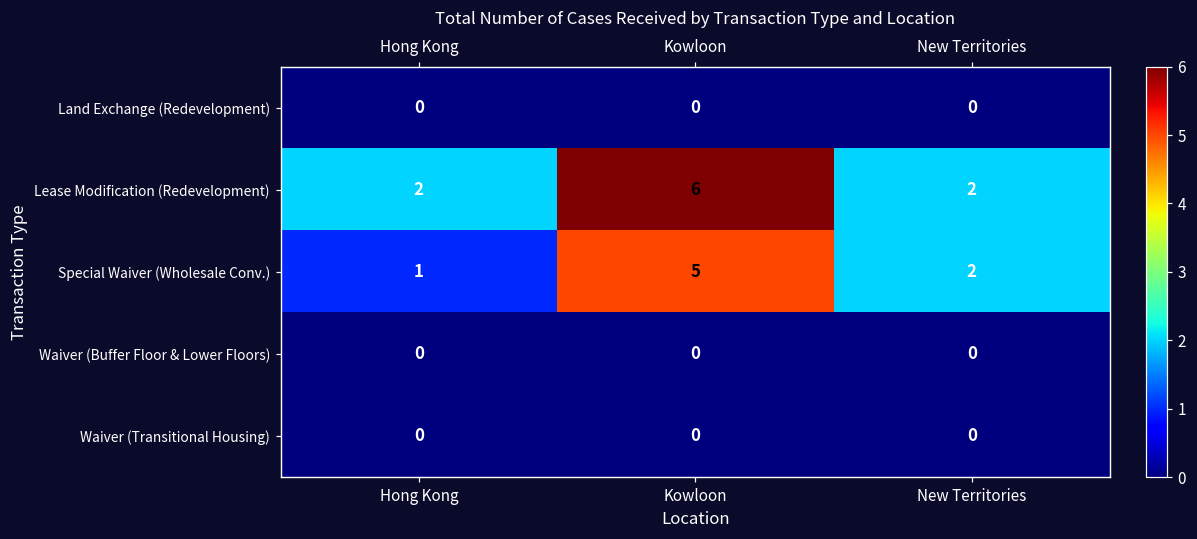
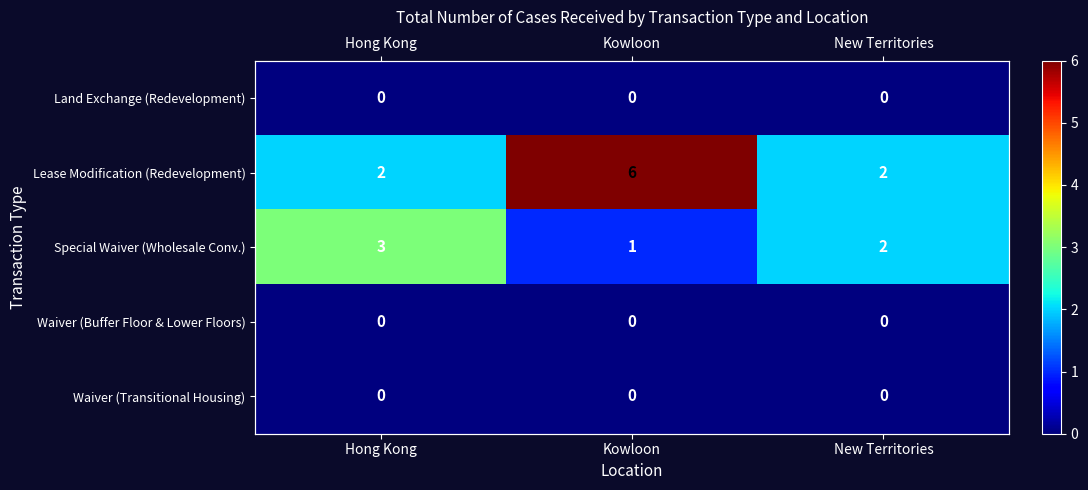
Special Waiver (Wholesale Conv.), Hong Kong: 1 -> 3
Special Waiver (Wholesale Conv.), Kowloon: 5 -> 1
